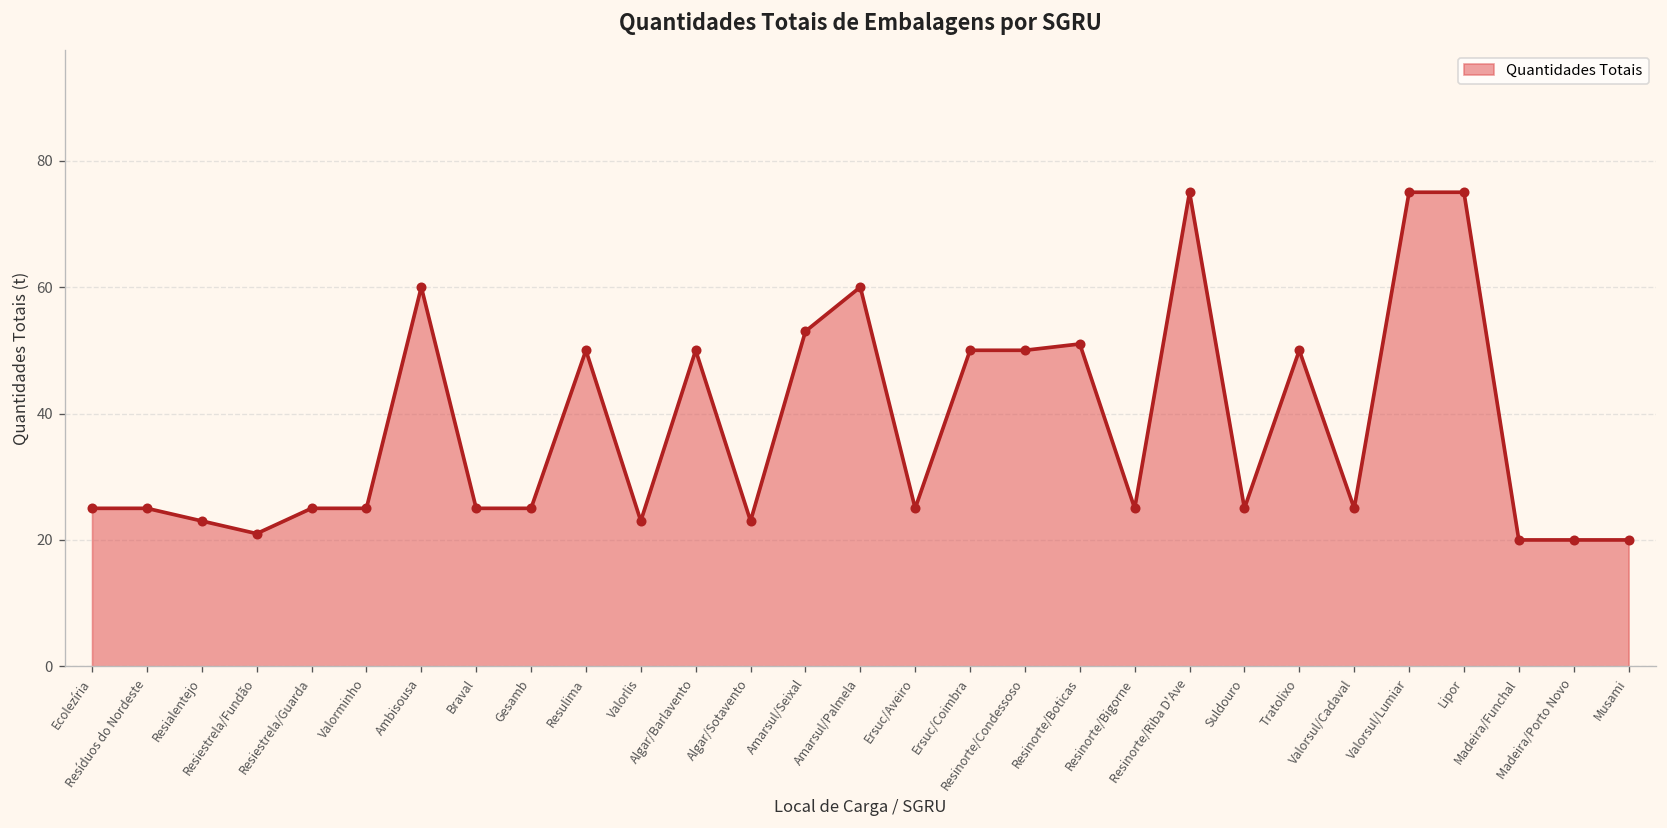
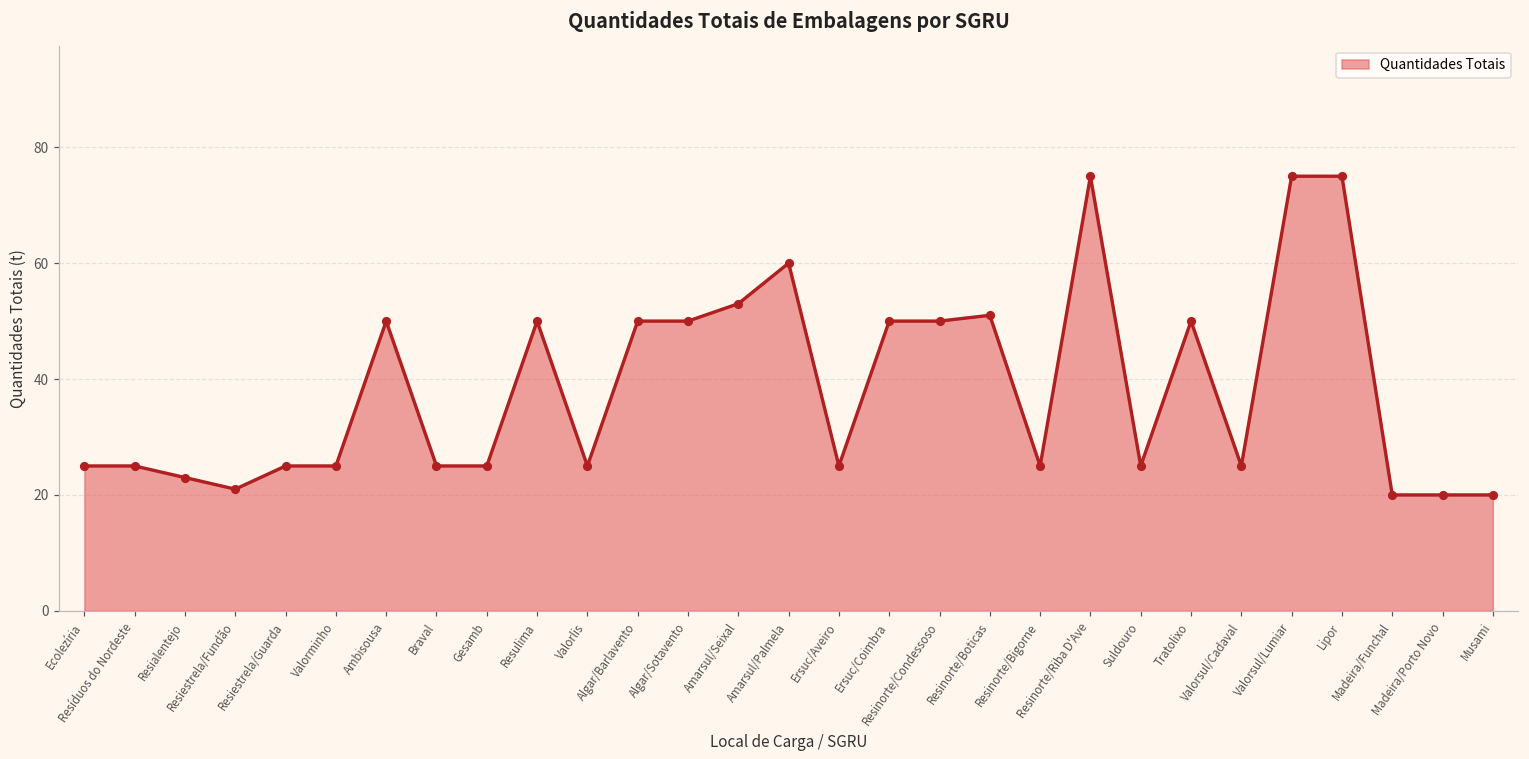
Ambisousa: 60 -> 50
Valorlis: 23 -> 25
Algar/Sotavento: 23 -> 50
